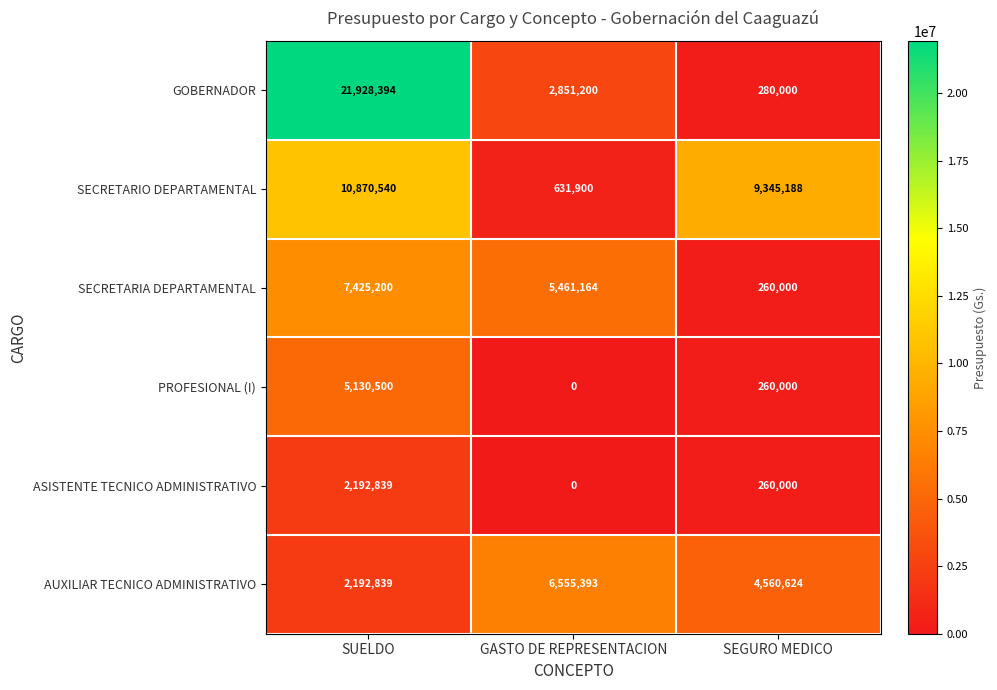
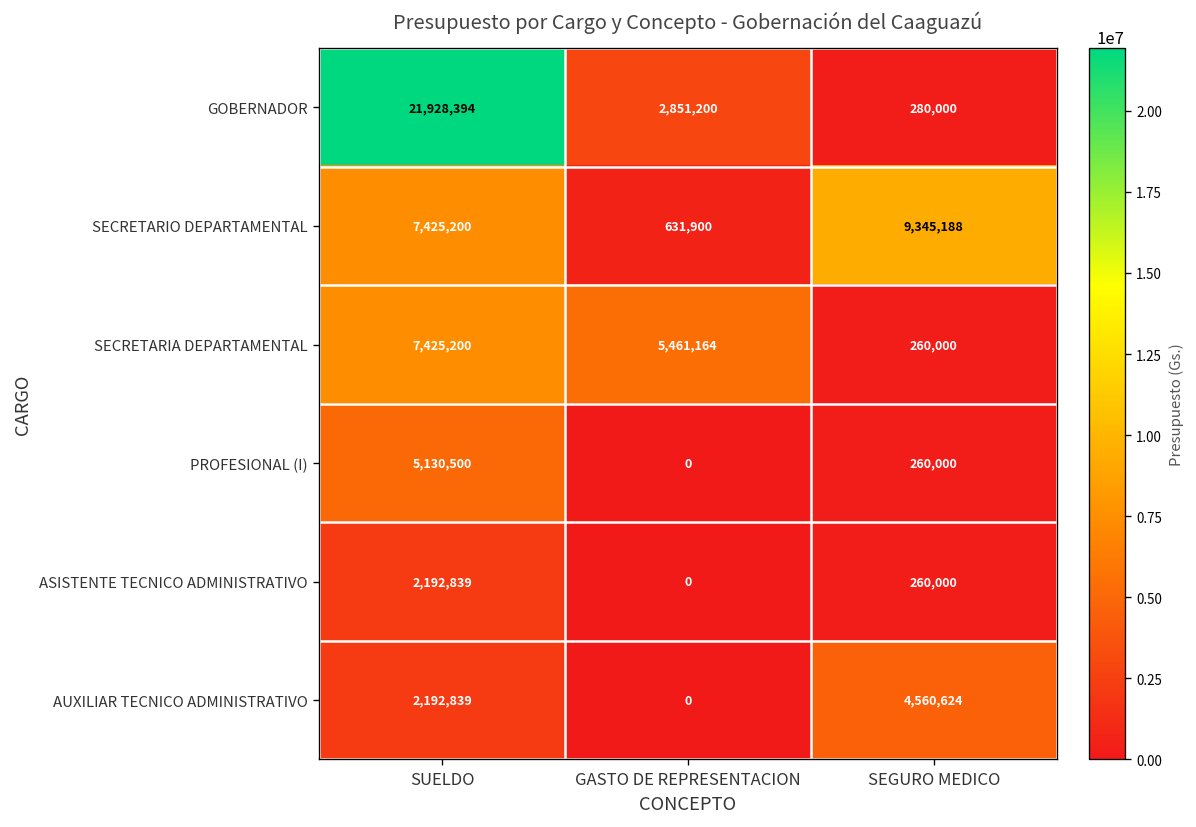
SECRETARIO DEPARTAMENTAL, SUELDO: 10,870,540 -> 7,425,200
AUXILIAR TECNICO ADMINISTRATIVO, GASTO DE REPRESENTACION: 6,555,393 -> 0
